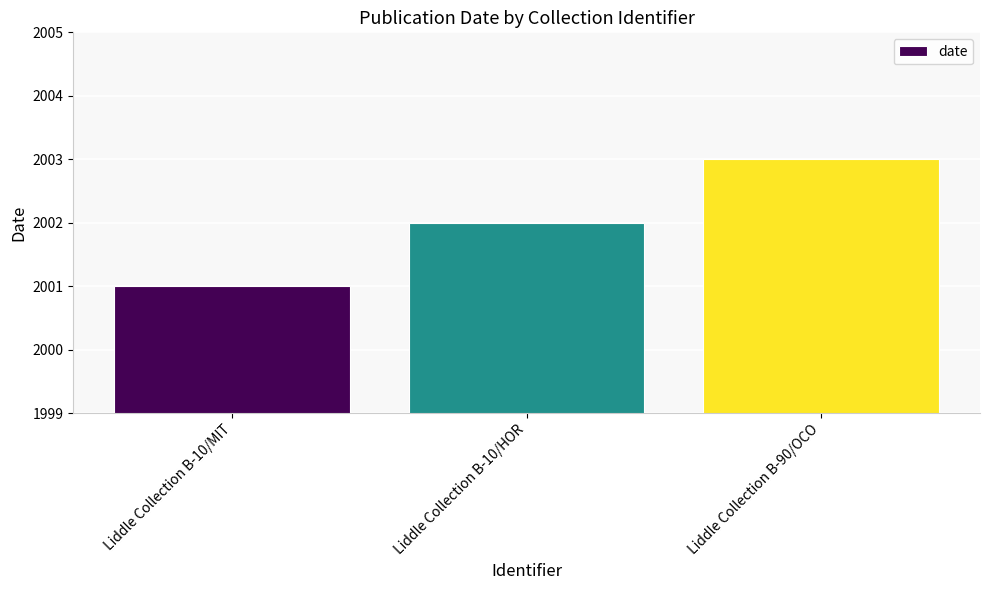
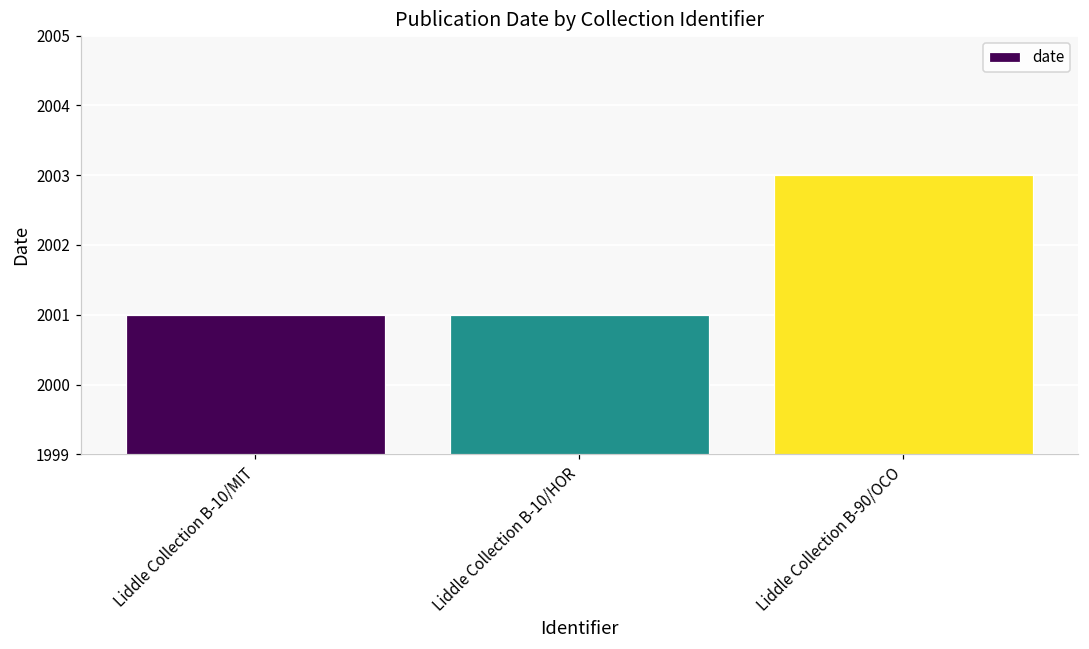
Liddle Collection B-10/HOR: 2002 -> 2001
